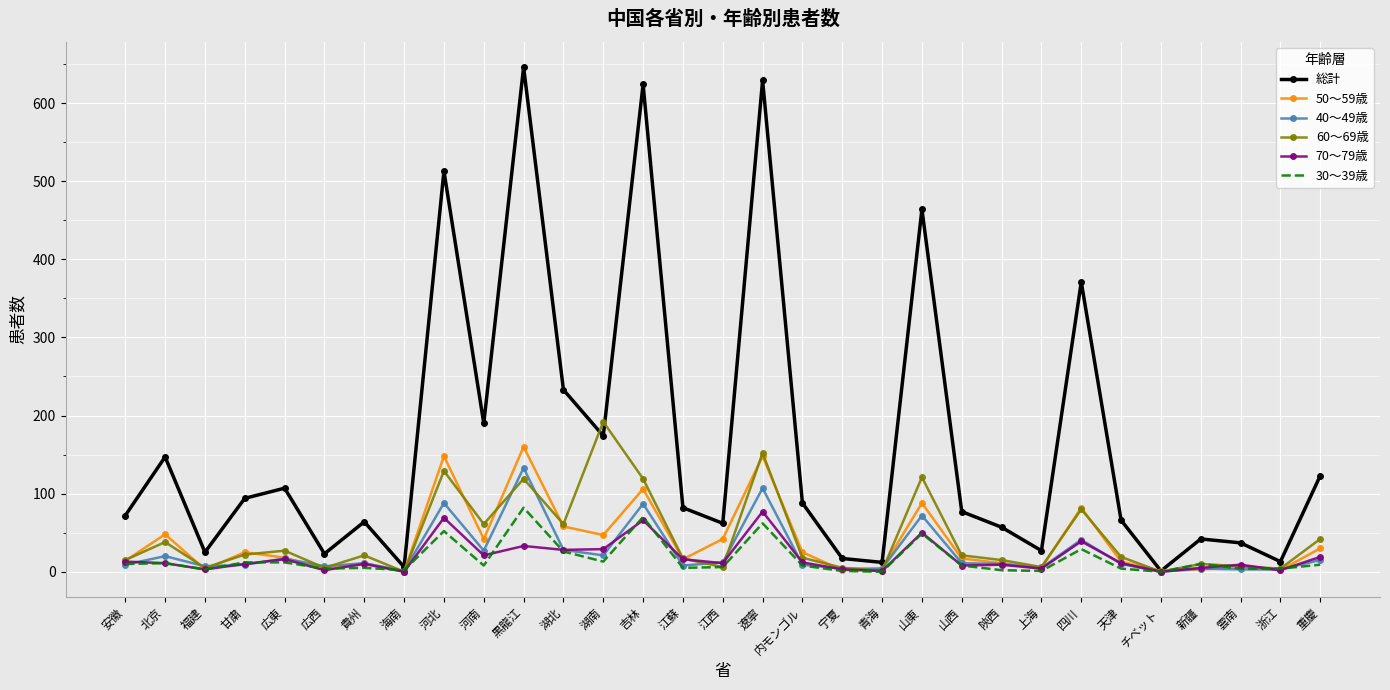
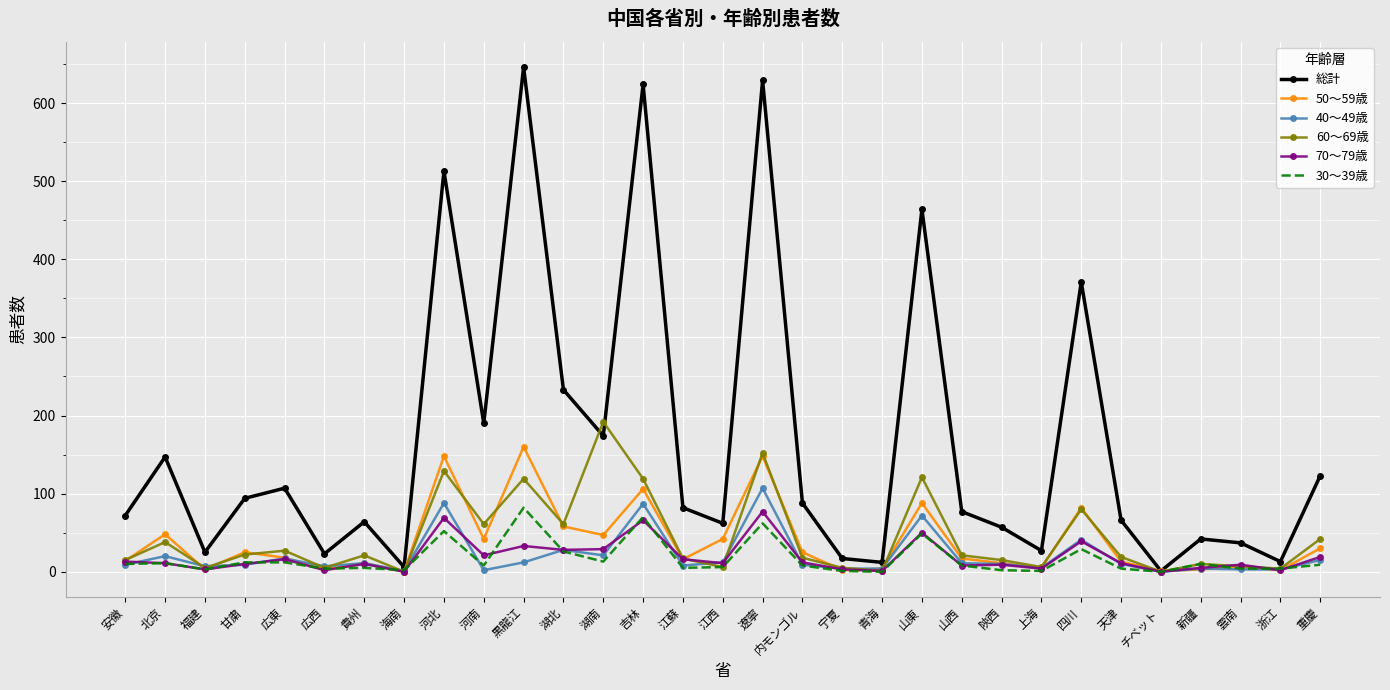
40～49歳, 河南: 30 -> 0
40～49歳, 黒龍江: 130 -> 10
